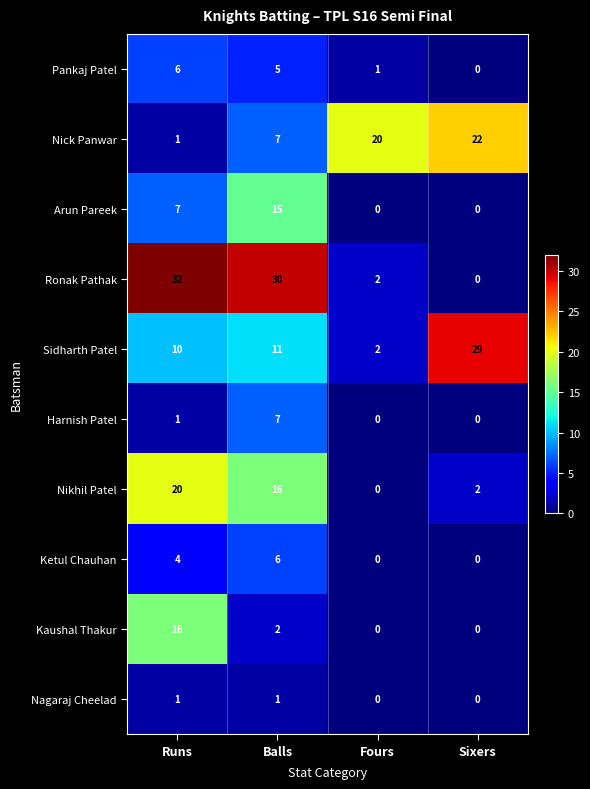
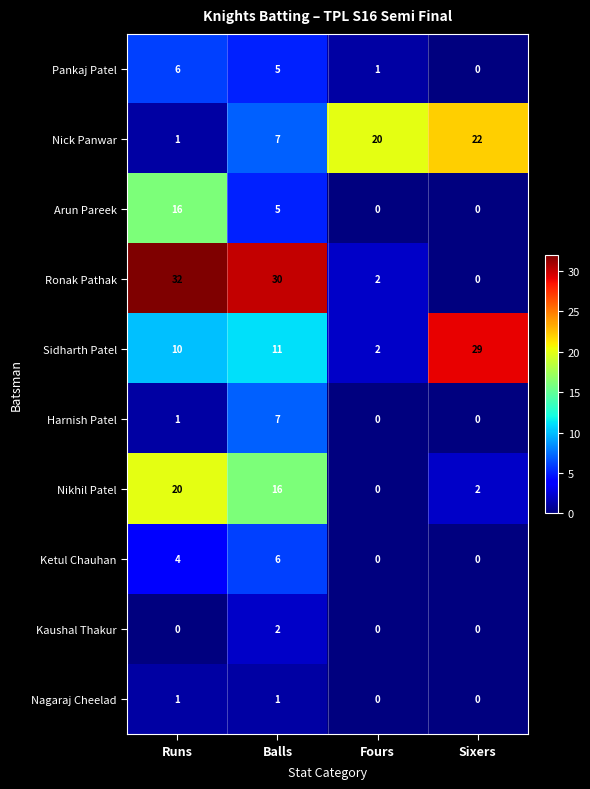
Arun Pareek, Runs: 7 -> 16
Arun Pareek, Balls: 15 -> 5
Kaushal Thakur, Runs: 16 -> 0
